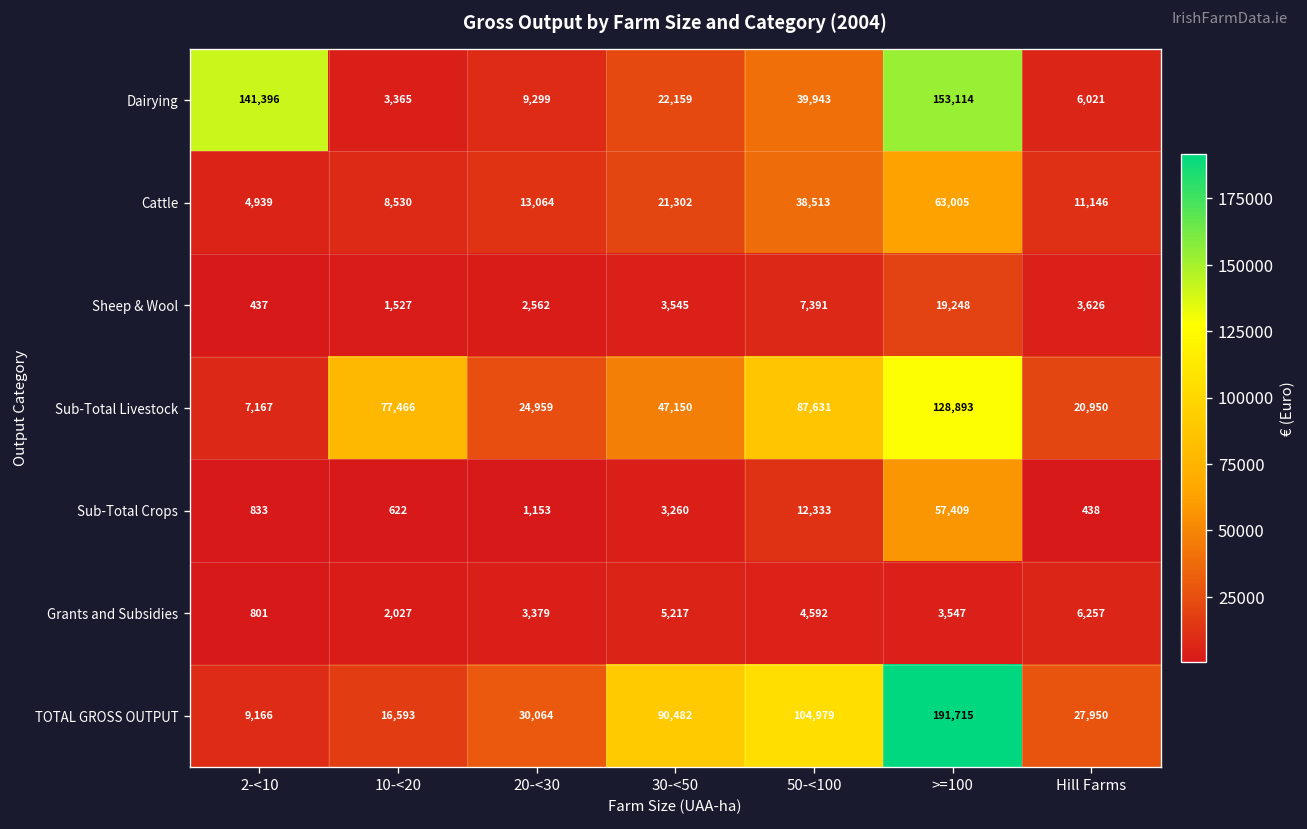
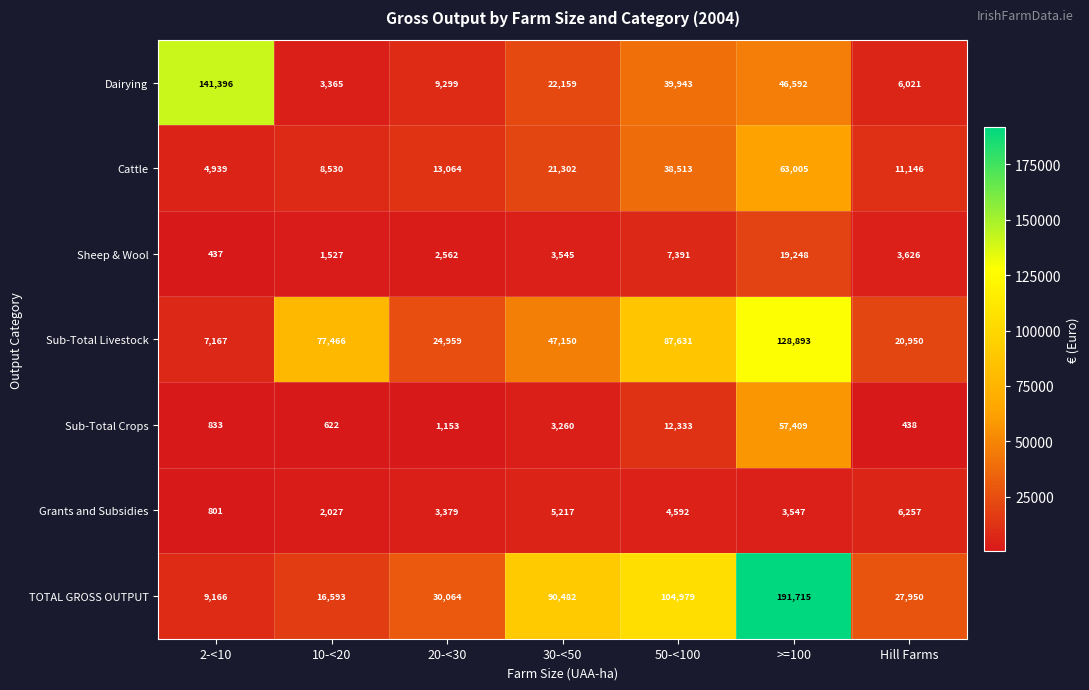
Dairying, >=100: 153,114 -> 46,592
